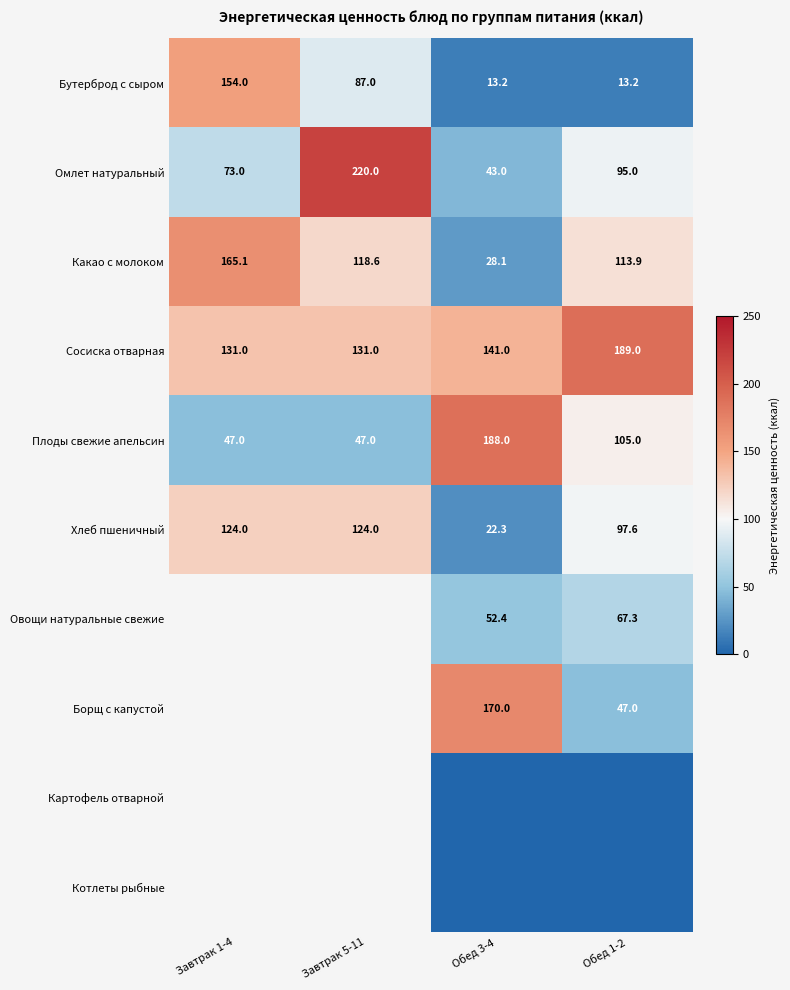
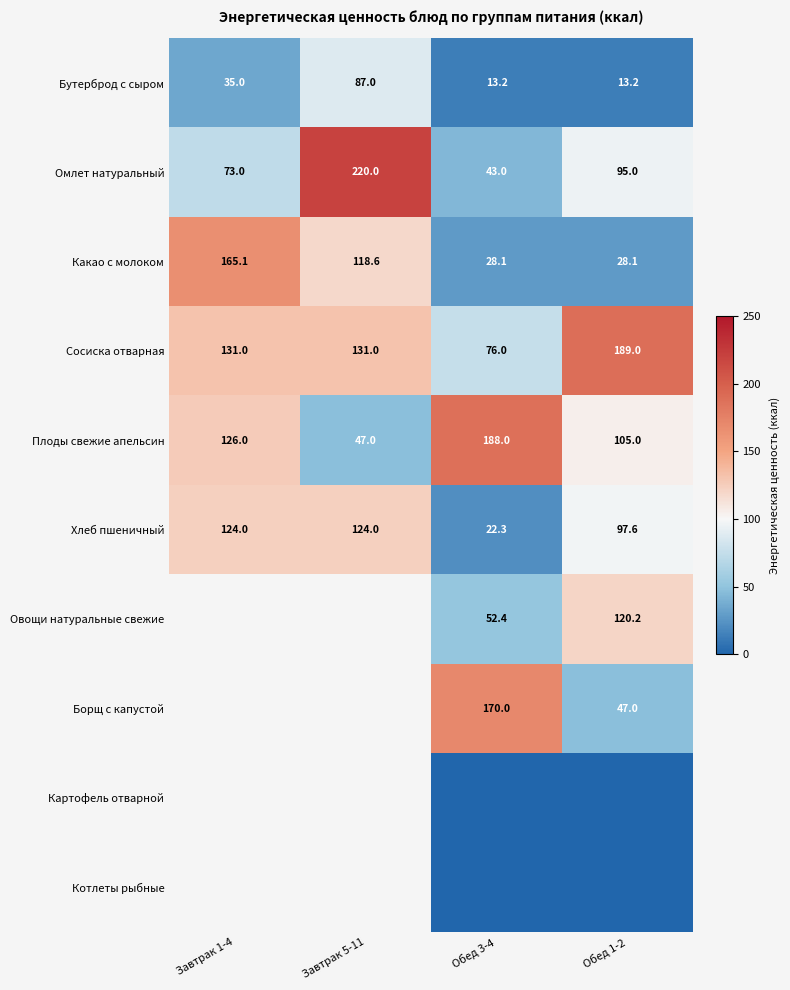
Бутерброд с сыром, Завтрак 1-4: 154.0 -> 35.0
Какао с молоком, Обед 1-2: 113.9 -> 28.1
Сосиска отварная, Обед 3-4: 141.0 -> 76.0
Плоды свежие апельсин, Завтрак 1-4: 47.0 -> 126.0
Овощи натуральные свежие, Обед 1-2: 67.3 -> 120.2
